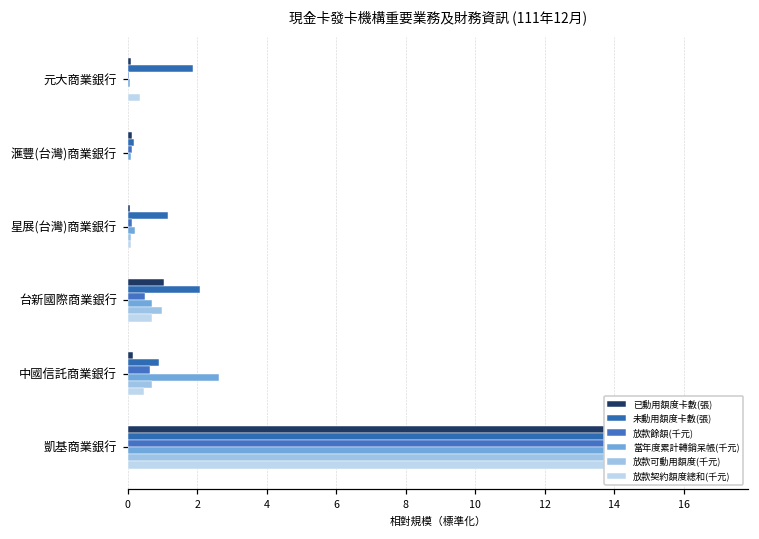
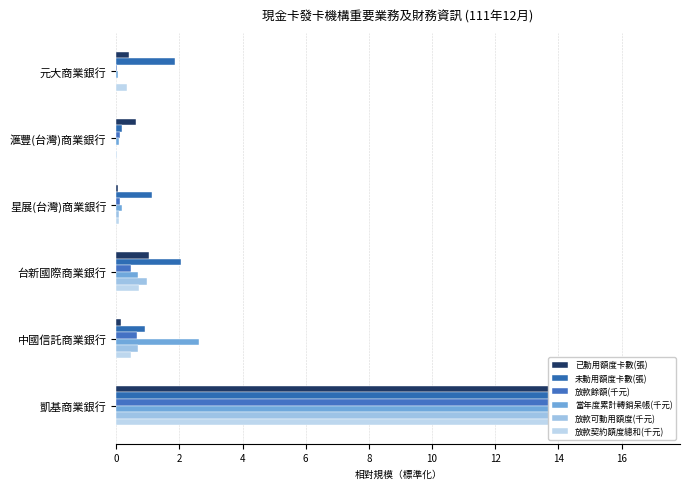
已動用額度卡數(張), 元大商業銀行: 0.1 -> 0.4
已動用額度卡數(張), 滙豐(台灣)商業銀行: 0.1 -> 0.6
